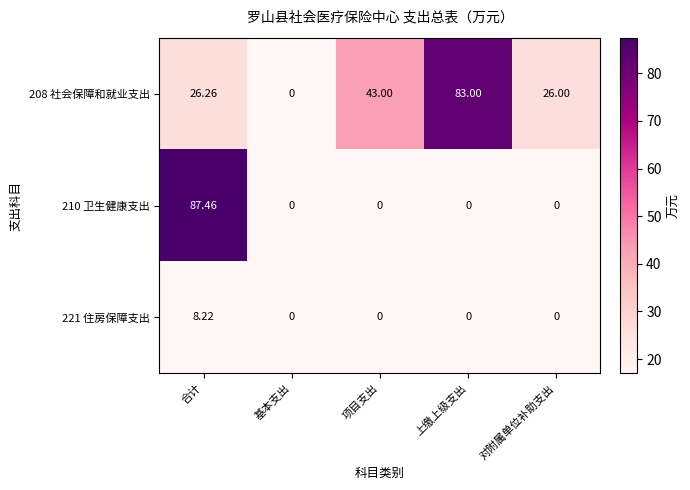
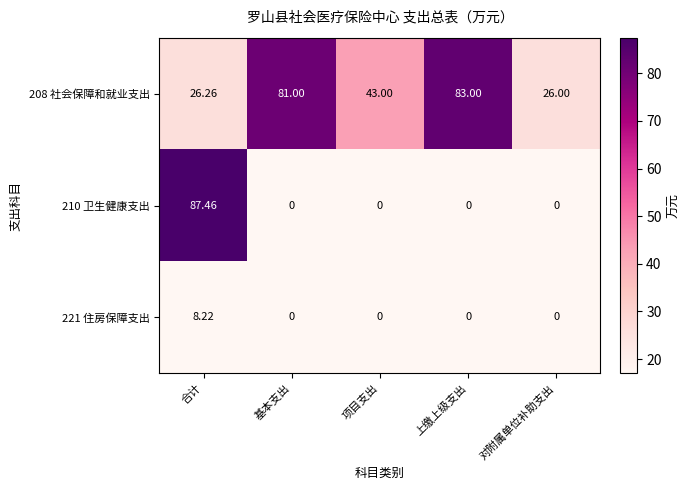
208 社会保障和就业支出, 基本支出: 0 -> 81.00
